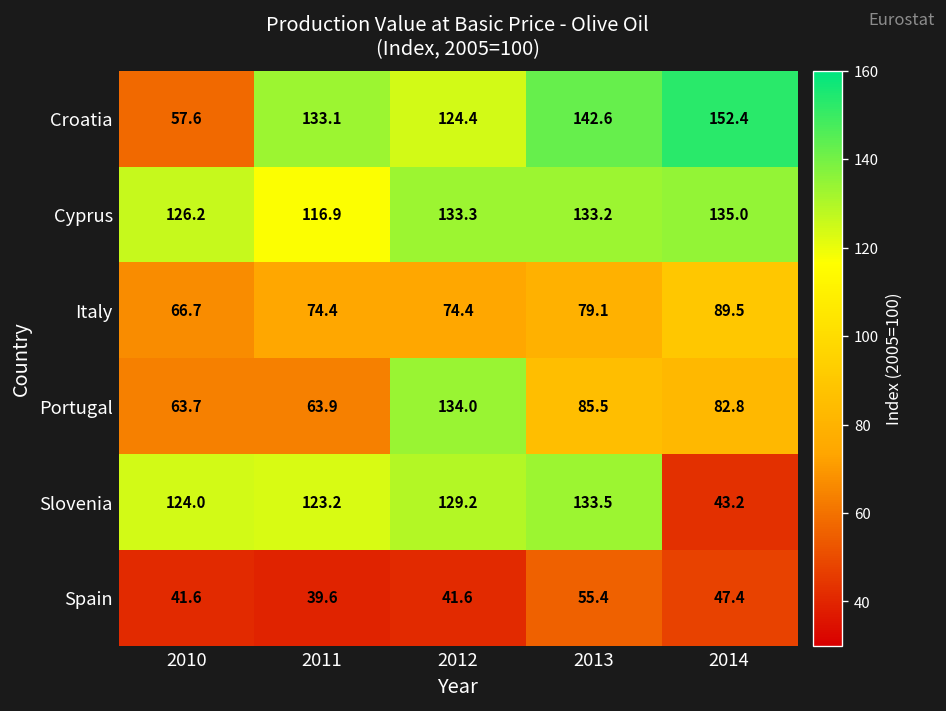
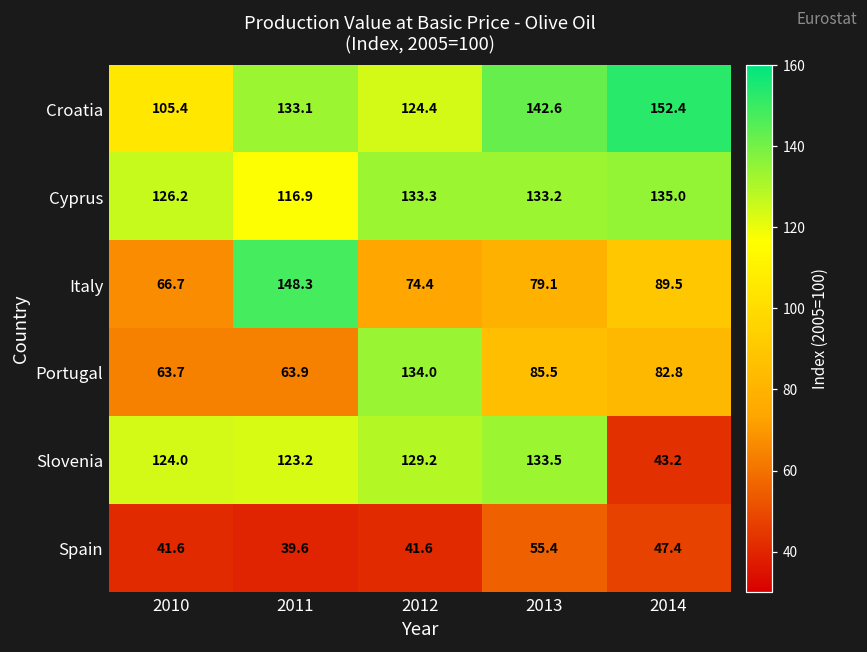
Croatia, 2010: 57.6 -> 105.4
Italy, 2011: 74.4 -> 148.3
